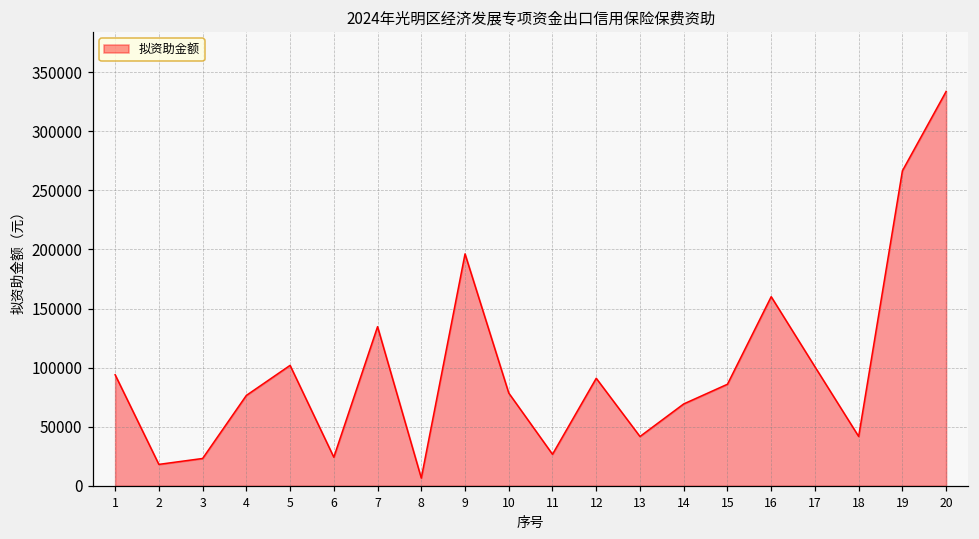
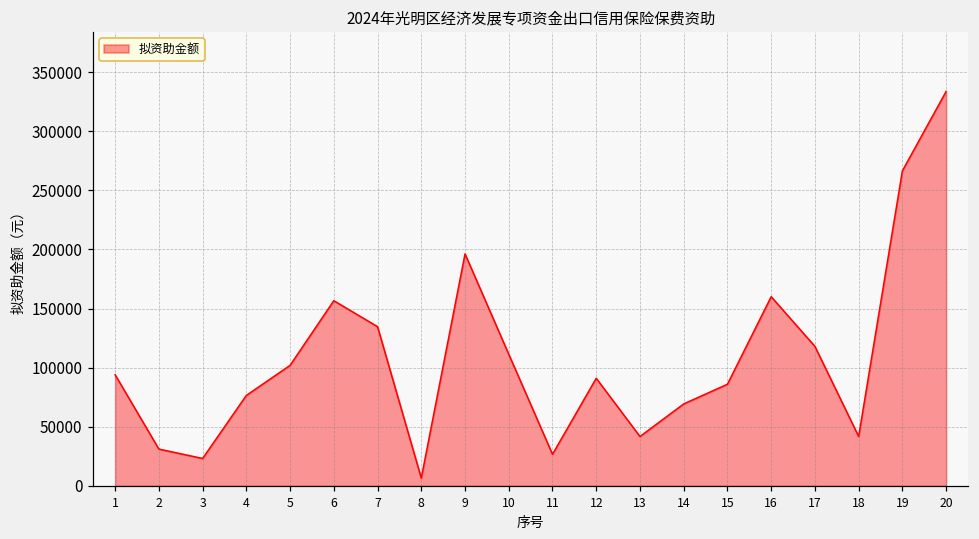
2: 18000 -> 31000
6: 24000 -> 157000
10: 79000 -> 111000
17: 101000 -> 118000
